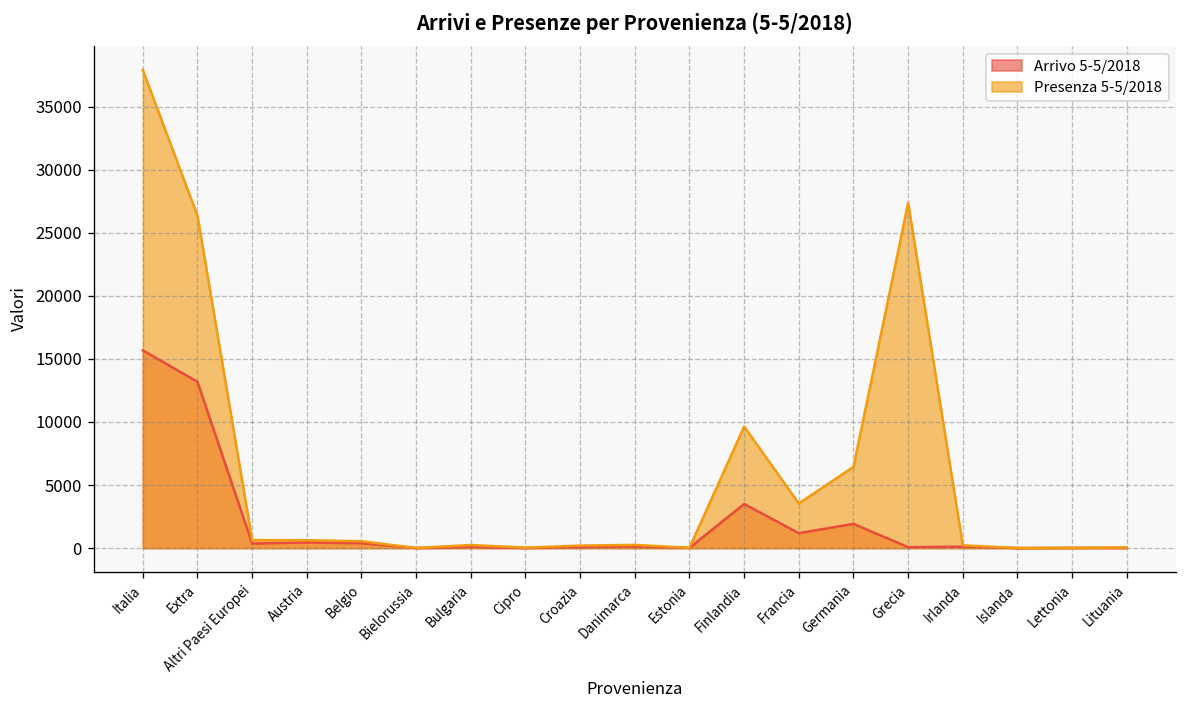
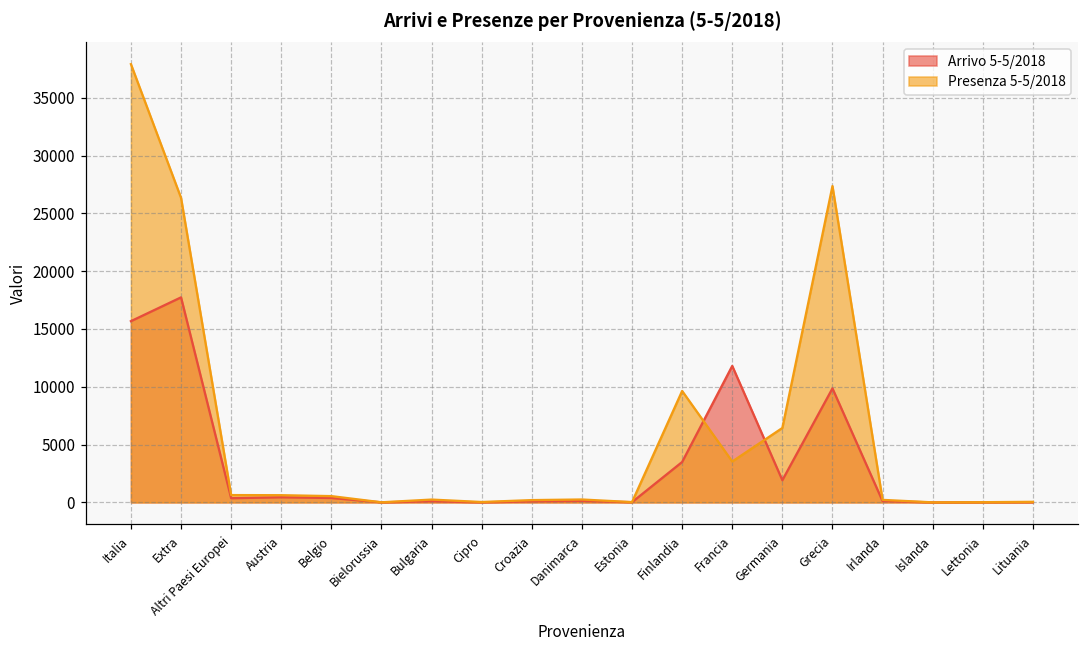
Arrivo 5-5/2018, Extra: 13200 -> 17700
Arrivo 5-5/2018, Francia: 1200 -> 11800
Arrivo 5-5/2018, Grecia: 100 -> 9900
